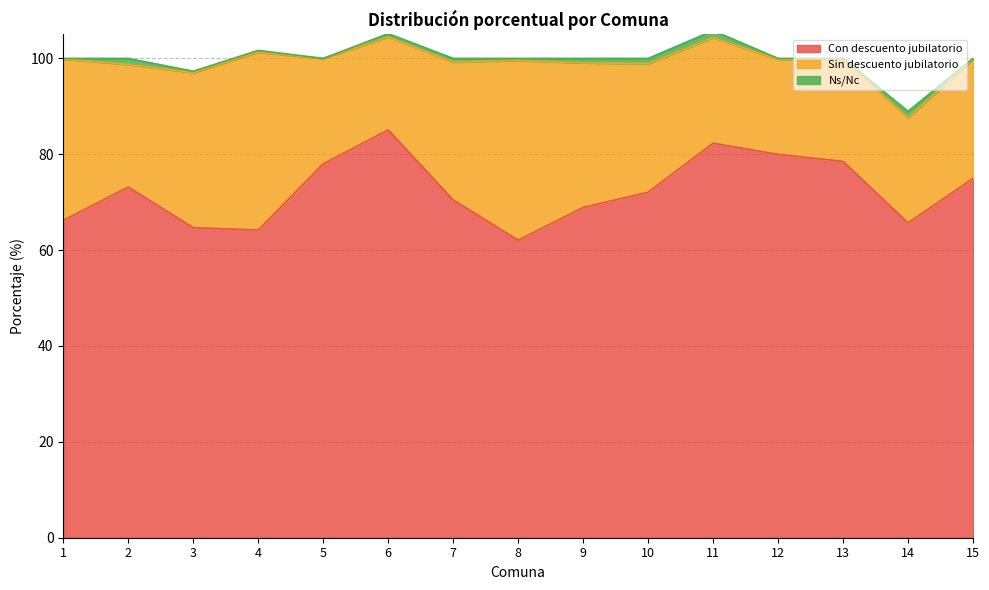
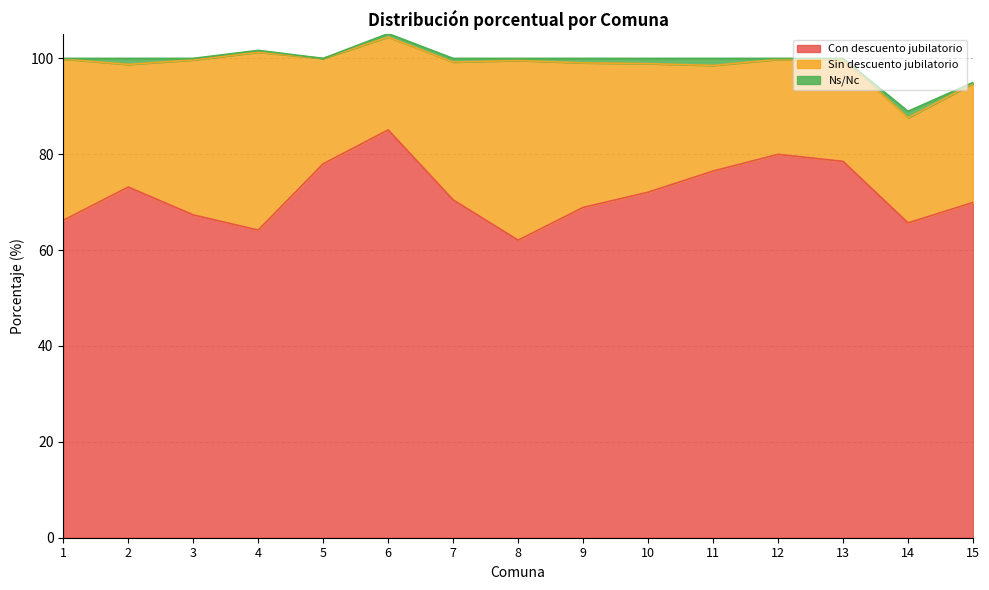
Con descuento jubilatorio, 3: 65 -> 67
Con descuento jubilatorio, 11: 82 -> 77
Con descuento jubilatorio, 15: 75 -> 70
